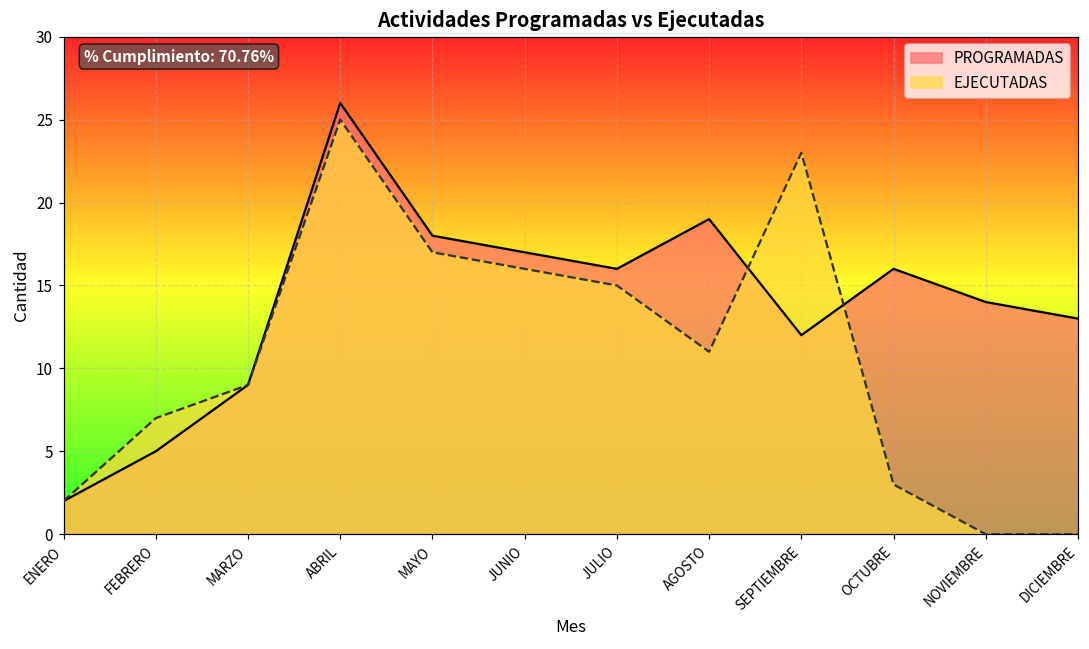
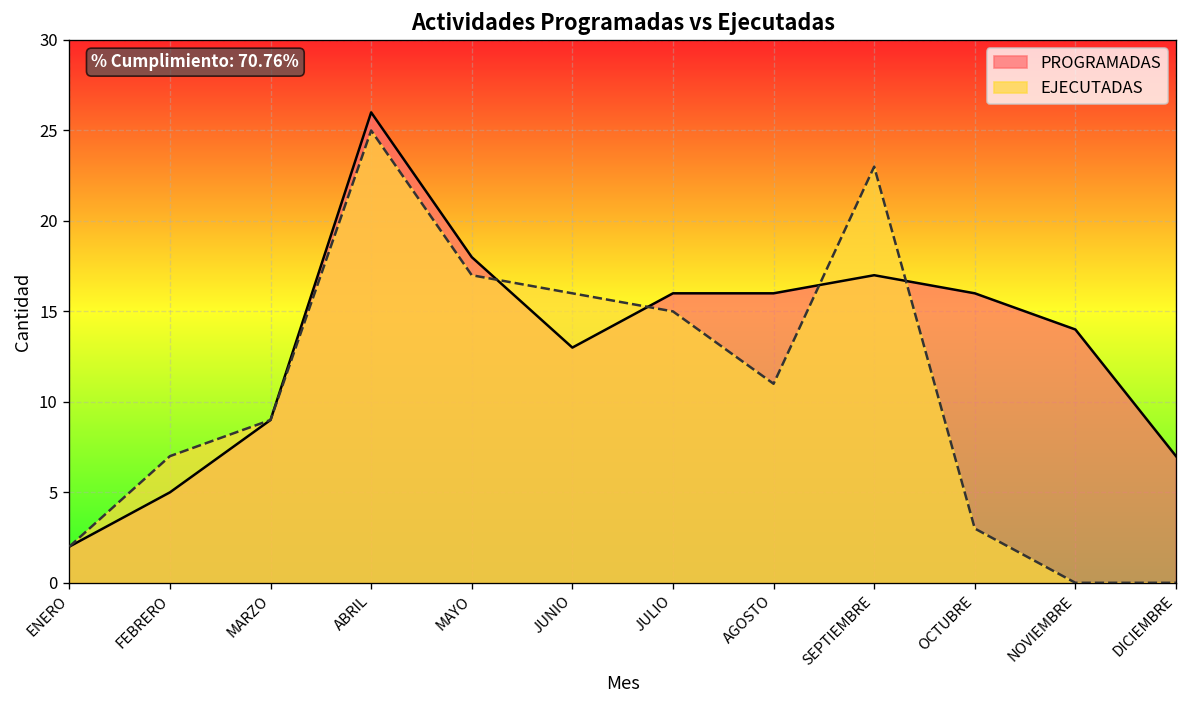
PROGRAMADAS, JUNIO: 17 -> 13
PROGRAMADAS, AGOSTO: 19 -> 16
PROGRAMADAS, SEPTIEMBRE: 12 -> 17
PROGRAMADAS, DICIEMBRE: 13 -> 7
